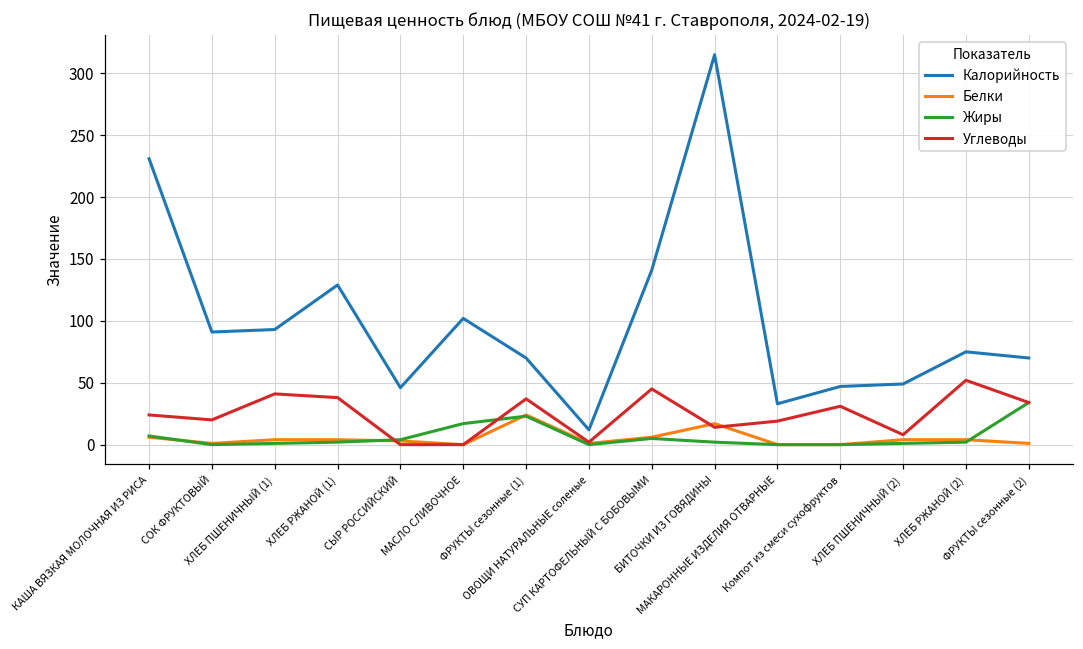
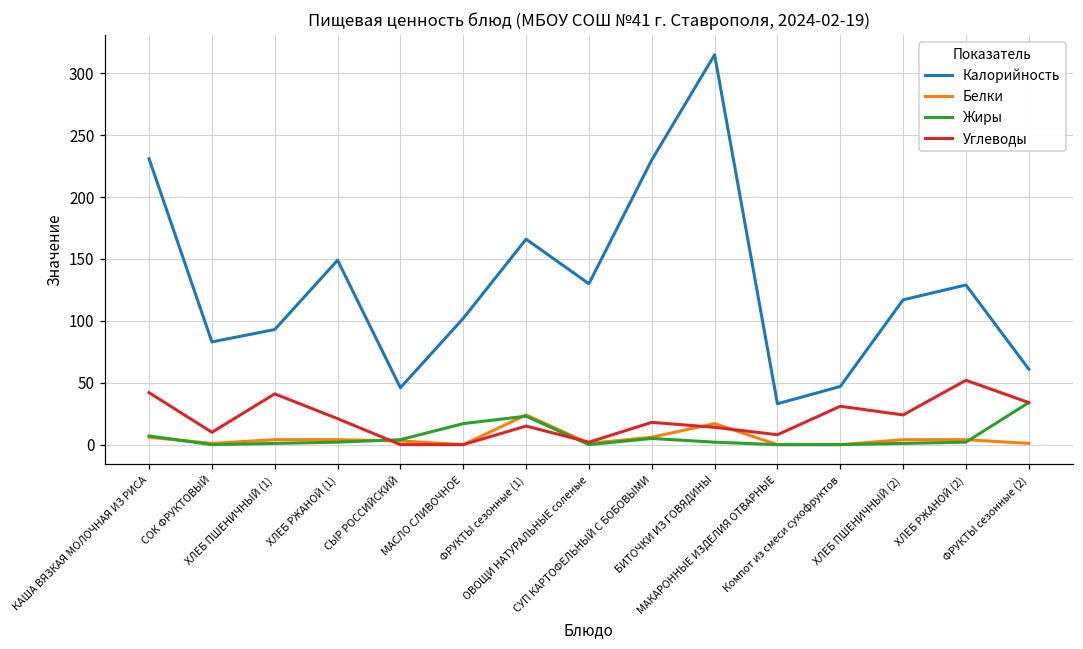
Углеводы, КАША ВЯЗКАЯ МОЛОЧНАЯ ИЗ РИСА: 24 -> 42
Калорийность, СОК ФРУКТОВЫЙ: 91 -> 83
Углеводы, СОК ФРУКТОВЫЙ: 20 -> 10
Калорийность, ХЛЕБ РЖАНОЙ (1): 129 -> 149
Углеводы, ХЛЕБ РЖАНОЙ (1): 38 -> 21
Калорийность, ФРУКТЫ сезонные (1): 70 -> 166
Углеводы, ФРУКТЫ сезонные (1): 37 -> 15
Калорийность, ОВОЩИ НАТУРАЛЬНЫЕ соленые: 12 -> 130
Калорийность, СУП КАРТОФЕЛЬНЫЙ С БОБОВЫМИ: 141 -> 230
Углеводы, СУП КАРТОФЕЛЬНЫЙ С БОБОВЫМИ: 45 -> 18
Углеводы, МАКАРОННЫЕ ИЗДЕЛИЯ ОТВАРНЫЕ: 19 -> 8
Калорийность, ХЛЕБ ПШЕНИЧНЫЙ (2): 49 -> 117
Углеводы, ХЛЕБ ПШЕНИЧНЫЙ (2): 8 -> 24
Калорийность, ХЛЕБ РЖАНОЙ (2): 75 -> 129
Калорийность, ФРУКТЫ сезонные (2): 70 -> 61
